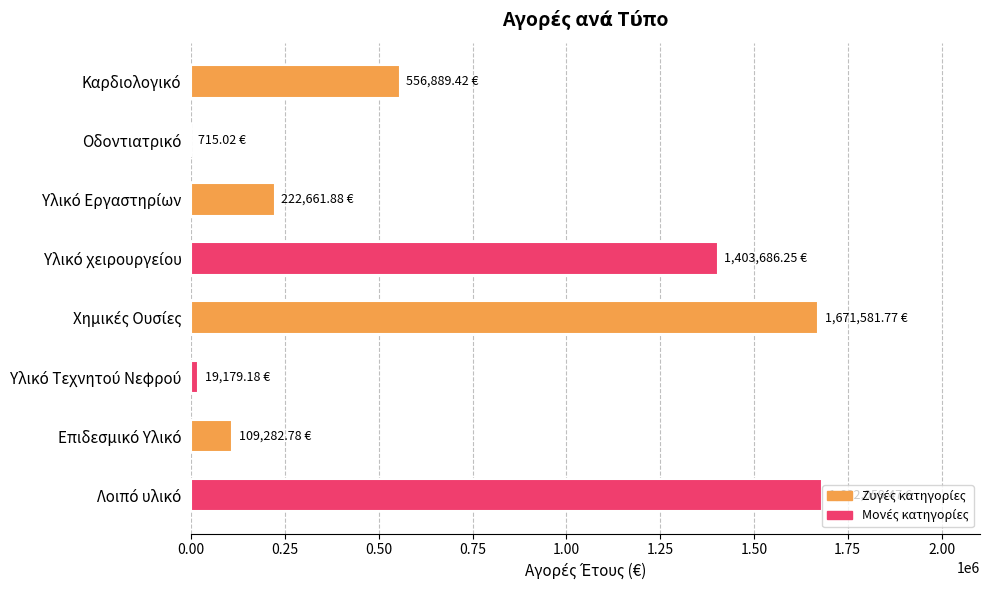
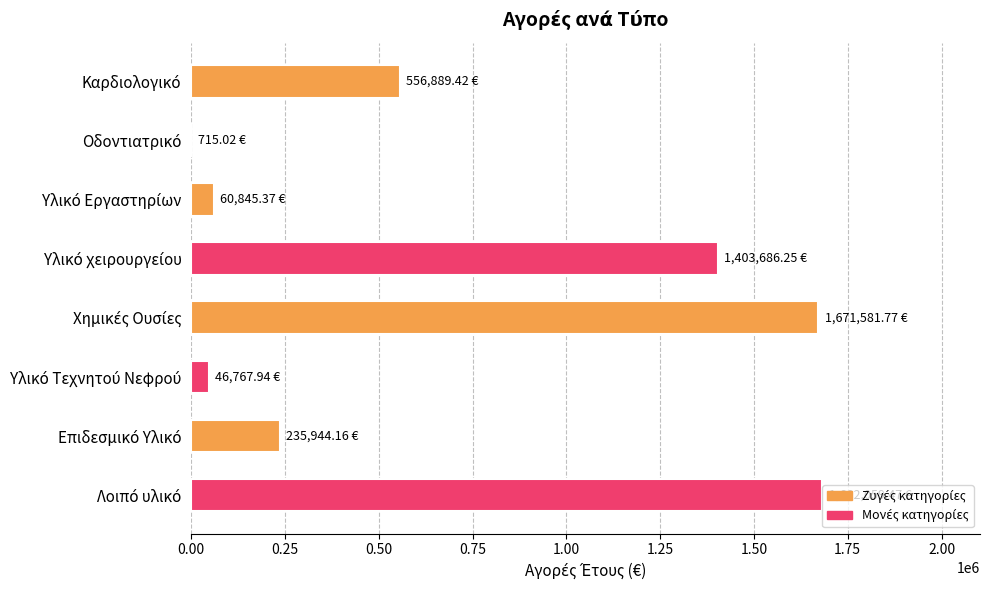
Υλικό Εργαστηρίων: 222,661.88 -> 60,845.37
Υλικό Τεχνητού Νεφρού: 19,179.18 -> 46,767.94
Επιδεσμικό Υλικό: 109,282.78 -> 235,944.16
